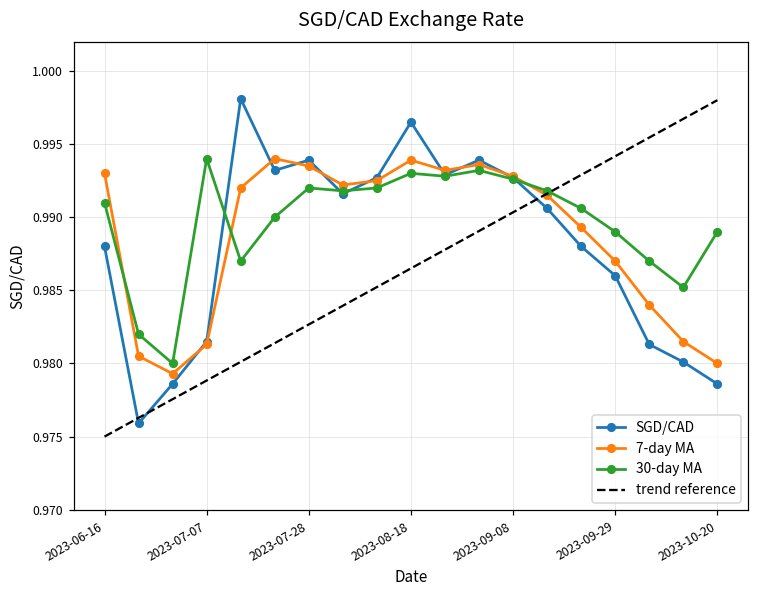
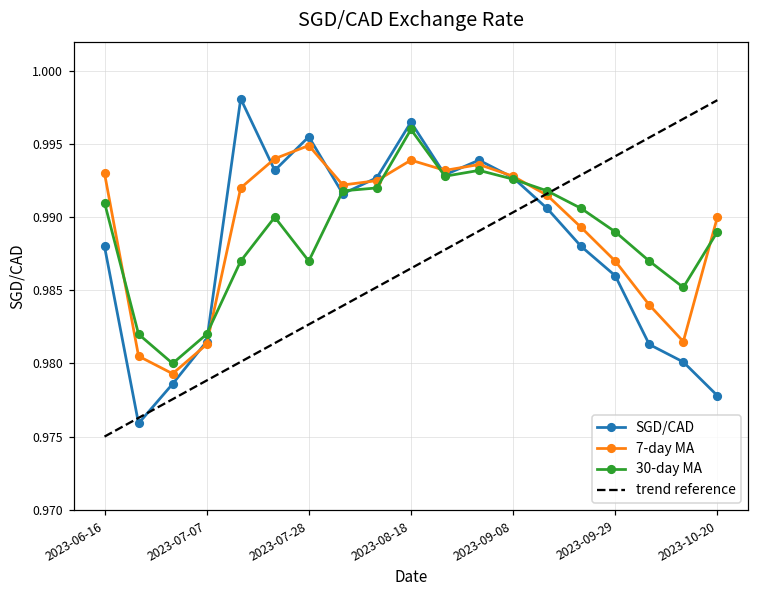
30-day MA, 2023-07-07: 0.994 -> 0.982
SGD/CAD, 2023-07-28: 0.9939 -> 0.9955
7-day MA, 2023-07-28: 0.9935 -> 0.9949
30-day MA, 2023-07-28: 0.992 -> 0.987
30-day MA, 2023-08-18: 0.993 -> 0.996
SGD/CAD, 2023-10-20: 0.9786 -> 0.9778
7-day MA, 2023-10-20: 0.98 -> 0.99
